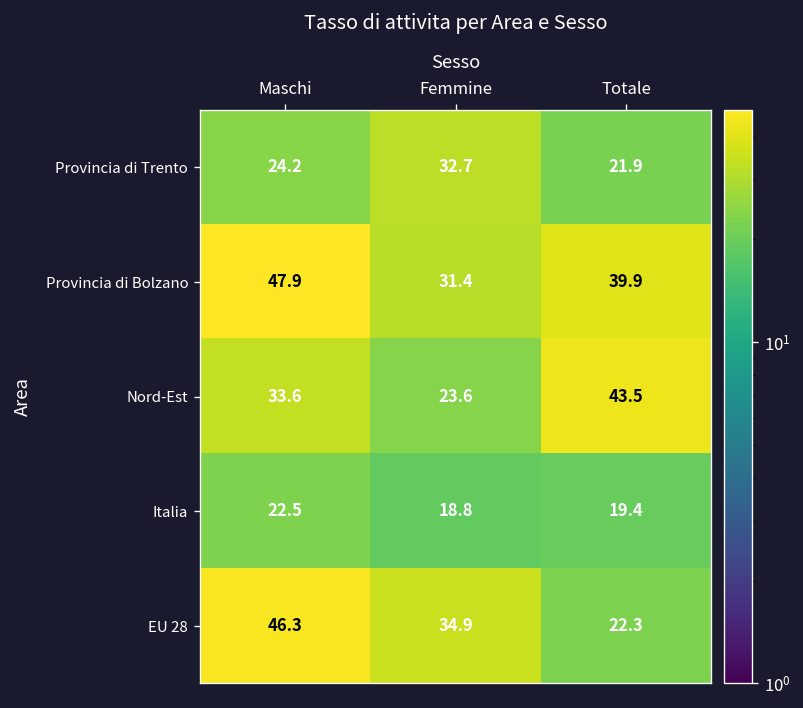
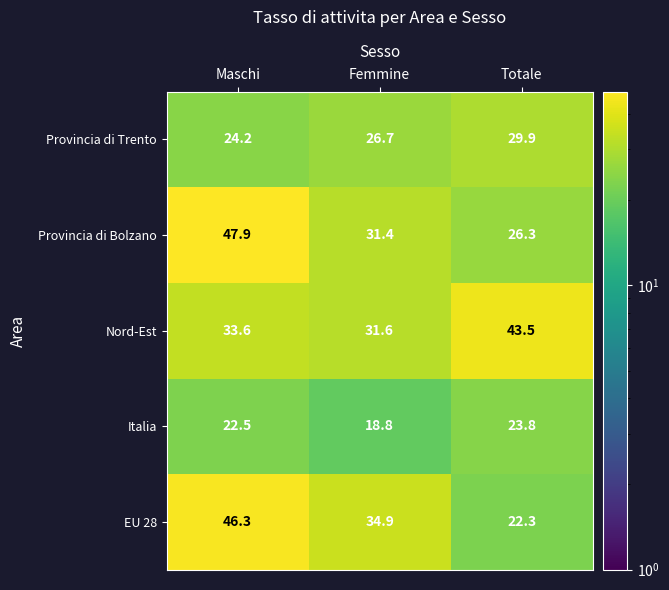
Provincia di Trento, Femmine: 32.7 -> 26.7
Provincia di Trento, Totale: 21.9 -> 29.9
Provincia di Bolzano, Totale: 39.9 -> 26.3
Nord-Est, Femmine: 23.6 -> 31.6
Italia, Totale: 19.4 -> 23.8
